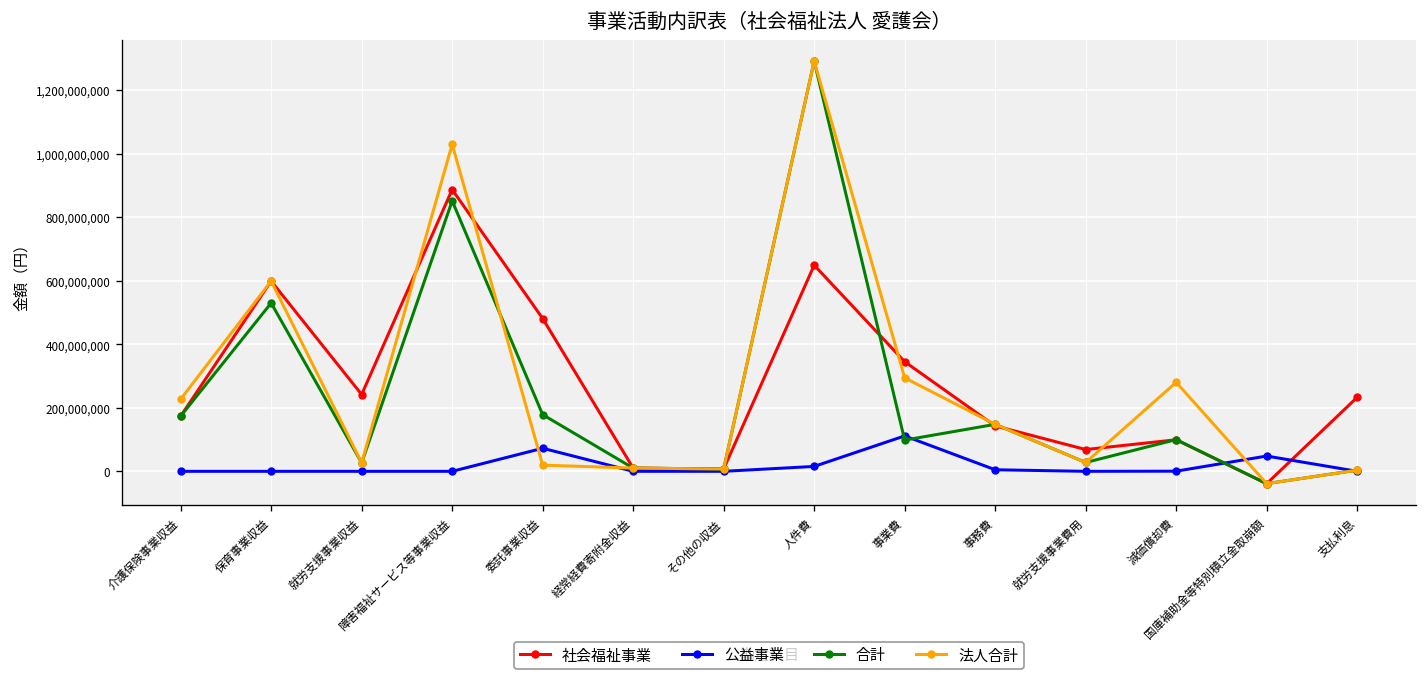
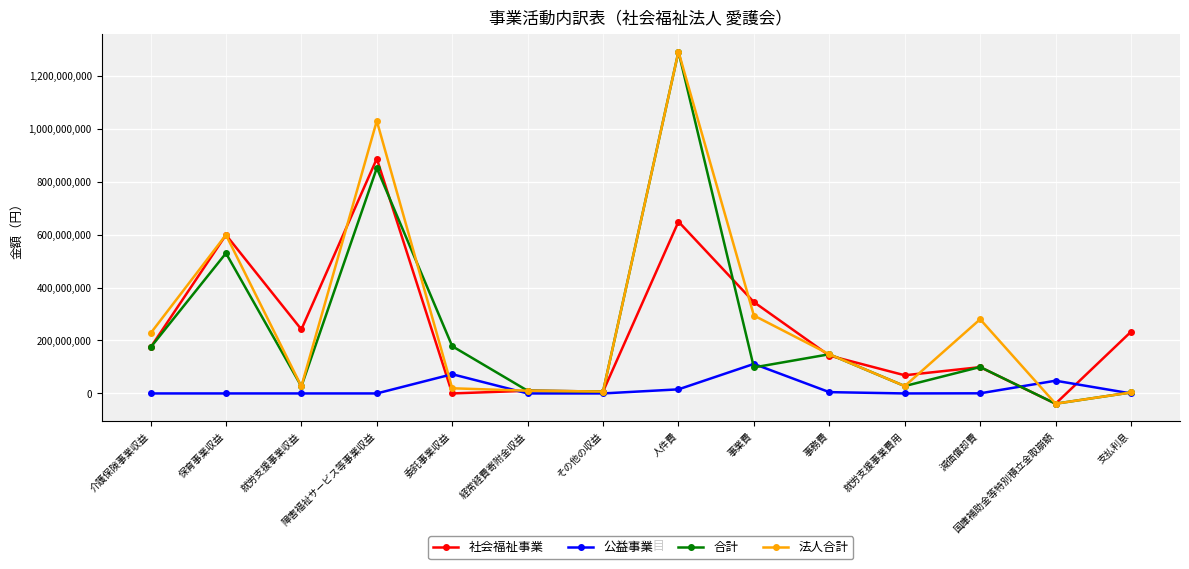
社会福祉事業, 委託事業収益: 480,000,000 -> 0
